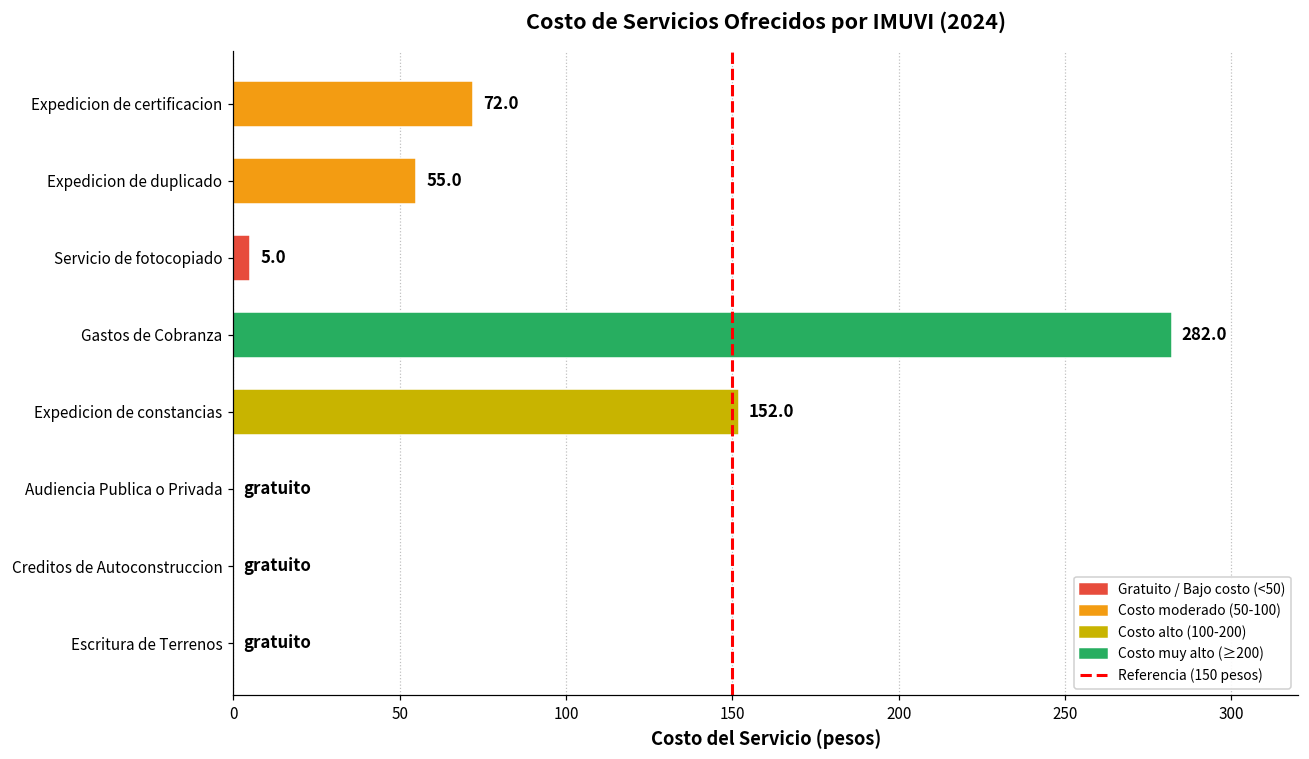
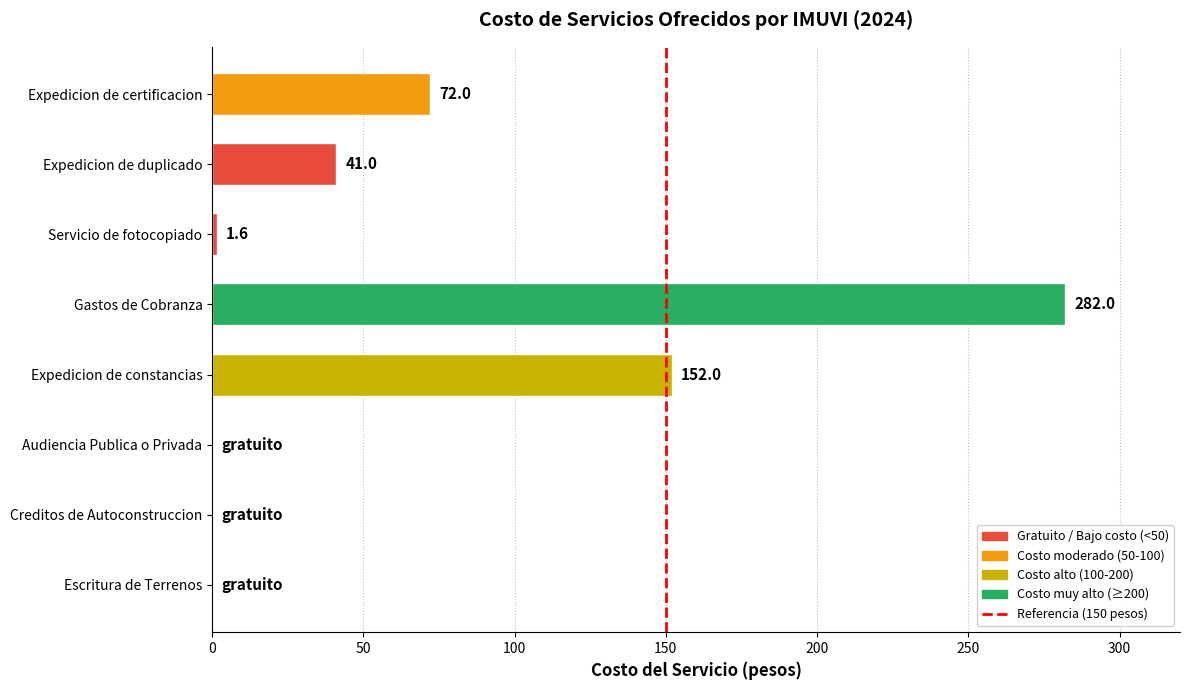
Expedicion de duplicado: 55.0 -> 41.0
Servicio de fotocopiado: 5.0 -> 1.6
